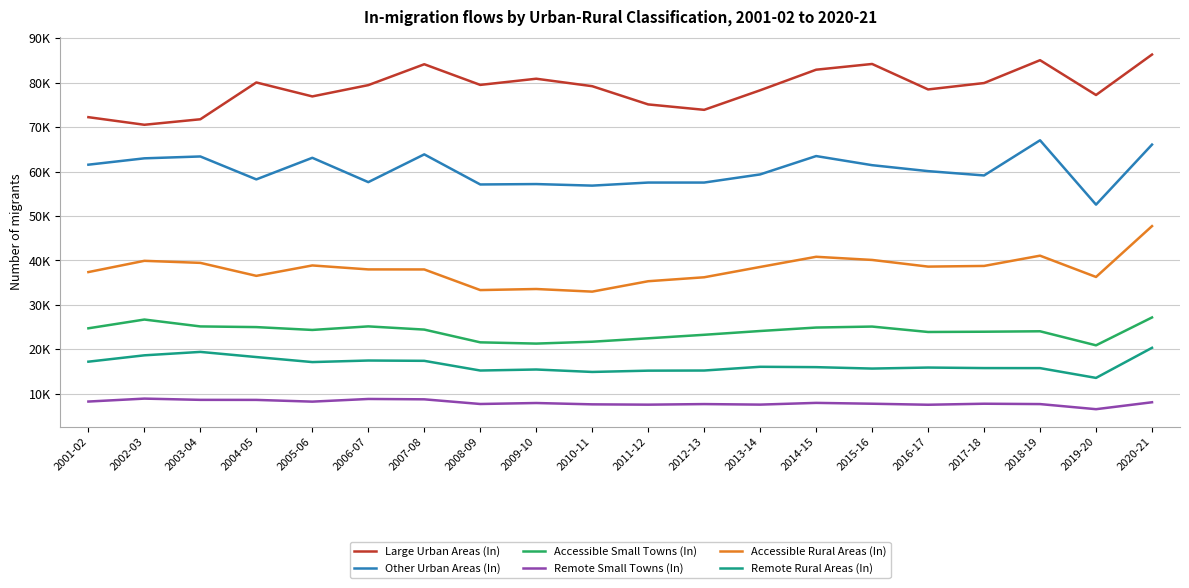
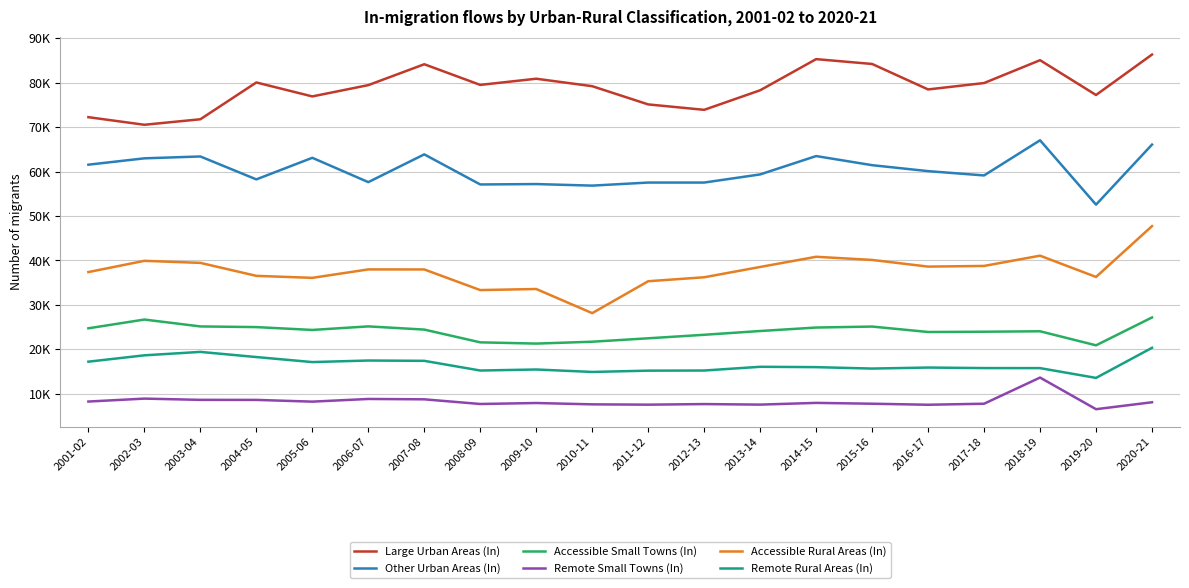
Accessible Rural Areas (In), 2005-06: 39000 -> 36000
Accessible Rural Areas (In), 2010-11: 33000 -> 28000
Large Urban Areas (In), 2014-15: 83000 -> 85000
Remote Small Towns (In), 2018-19: 8000 -> 14000
